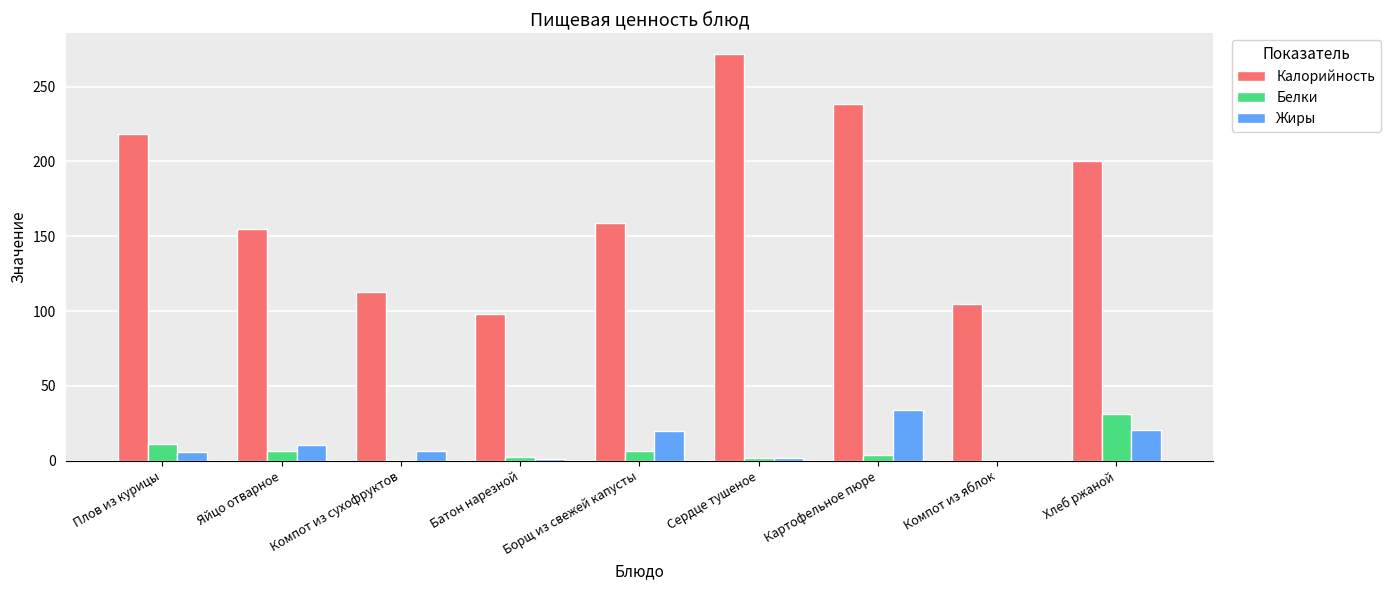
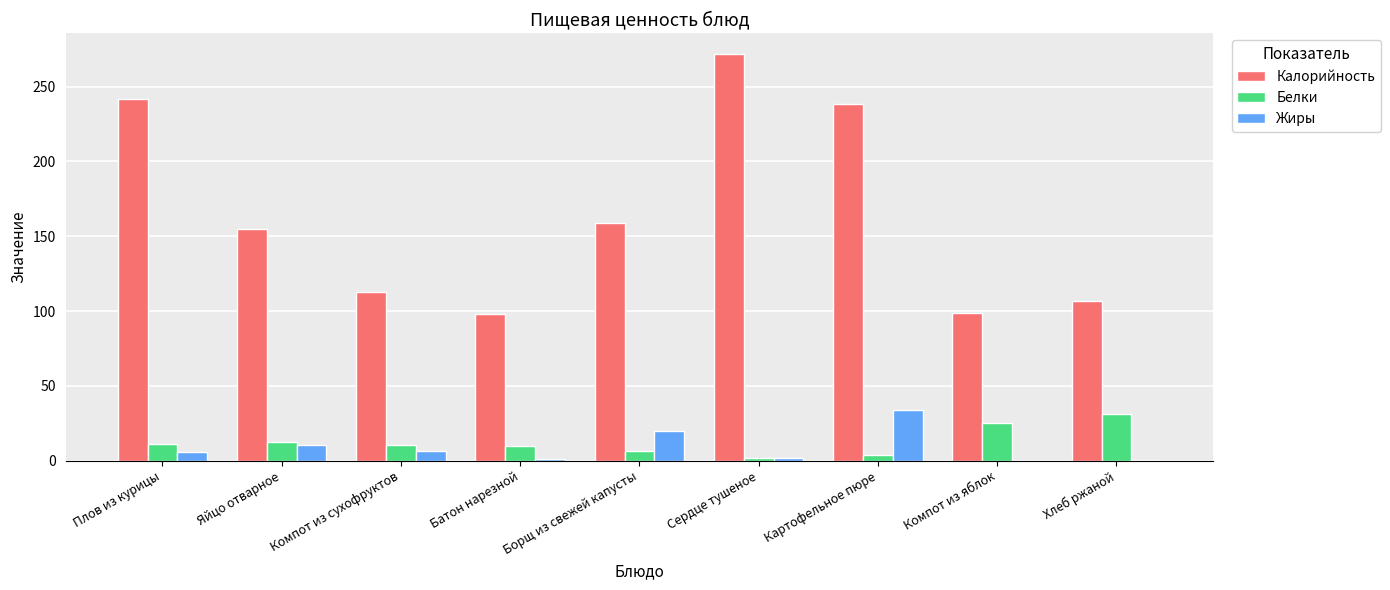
Калорийность, Плов из курицы: 218 -> 242
Белки, Яйцо отварное: 6 -> 13
Белки, Компот из сухофруктов: 0 -> 11
Белки, Батон нарезной: 2 -> 10
Калорийность, Компот из яблок: 105 -> 99
Белки, Компот из яблок: 0 -> 25
Калорийность, Хлеб ржаной: 200 -> 107
Жиры, Хлеб ржаной: 21 -> 1
